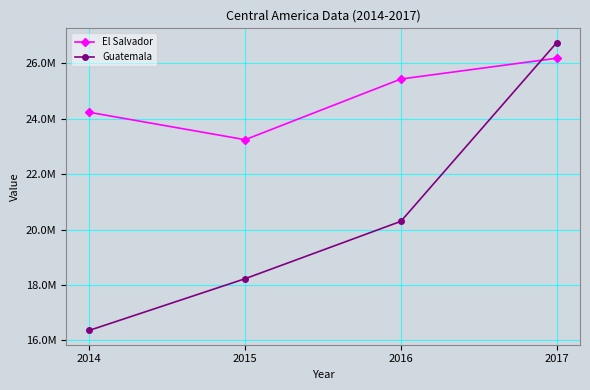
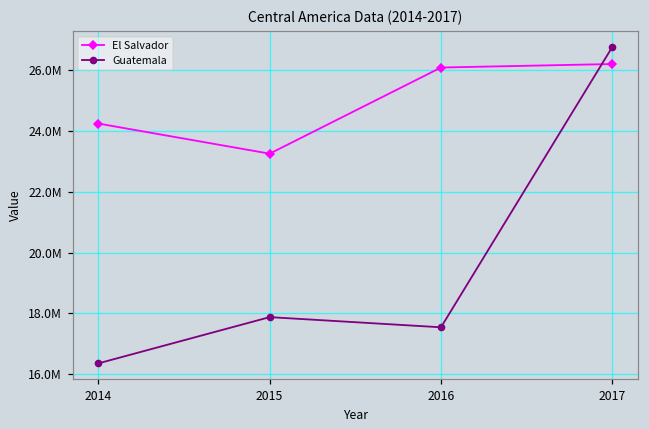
Guatemala, 2015: 18200000 -> 17900000
El Salvador, 2016: 25400000 -> 26100000
Guatemala, 2016: 20300000 -> 17500000
